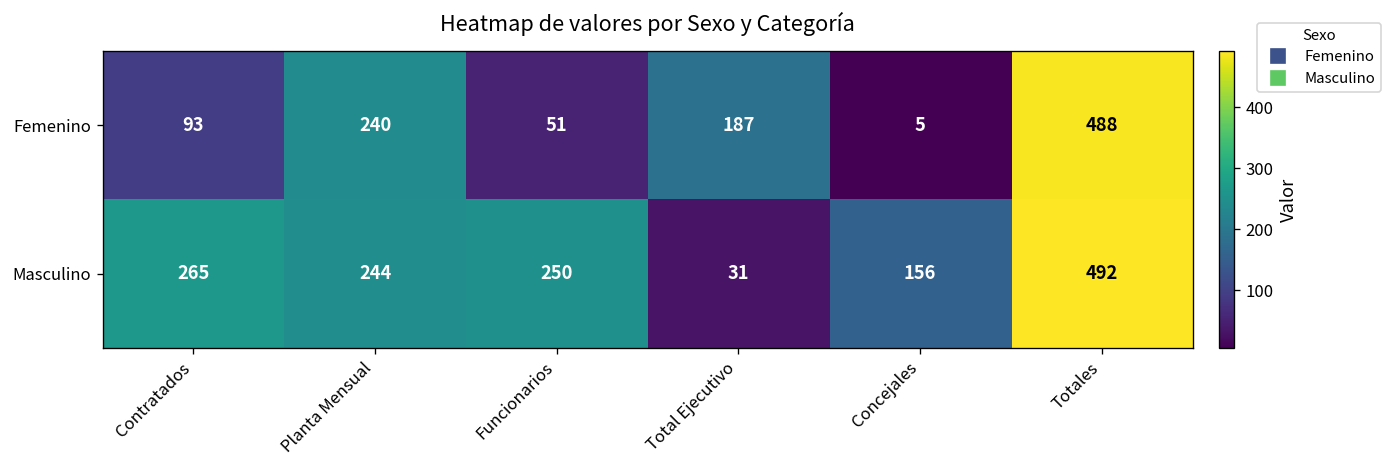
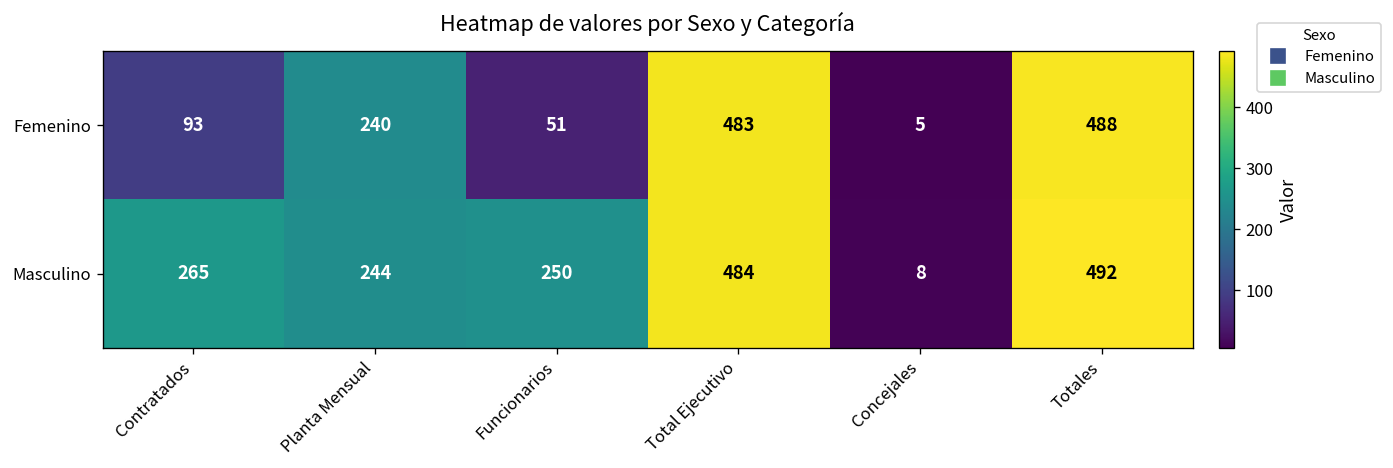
Femenino, Total Ejecutivo: 187 -> 483
Masculino, Total Ejecutivo: 31 -> 484
Masculino, Concejales: 156 -> 8
